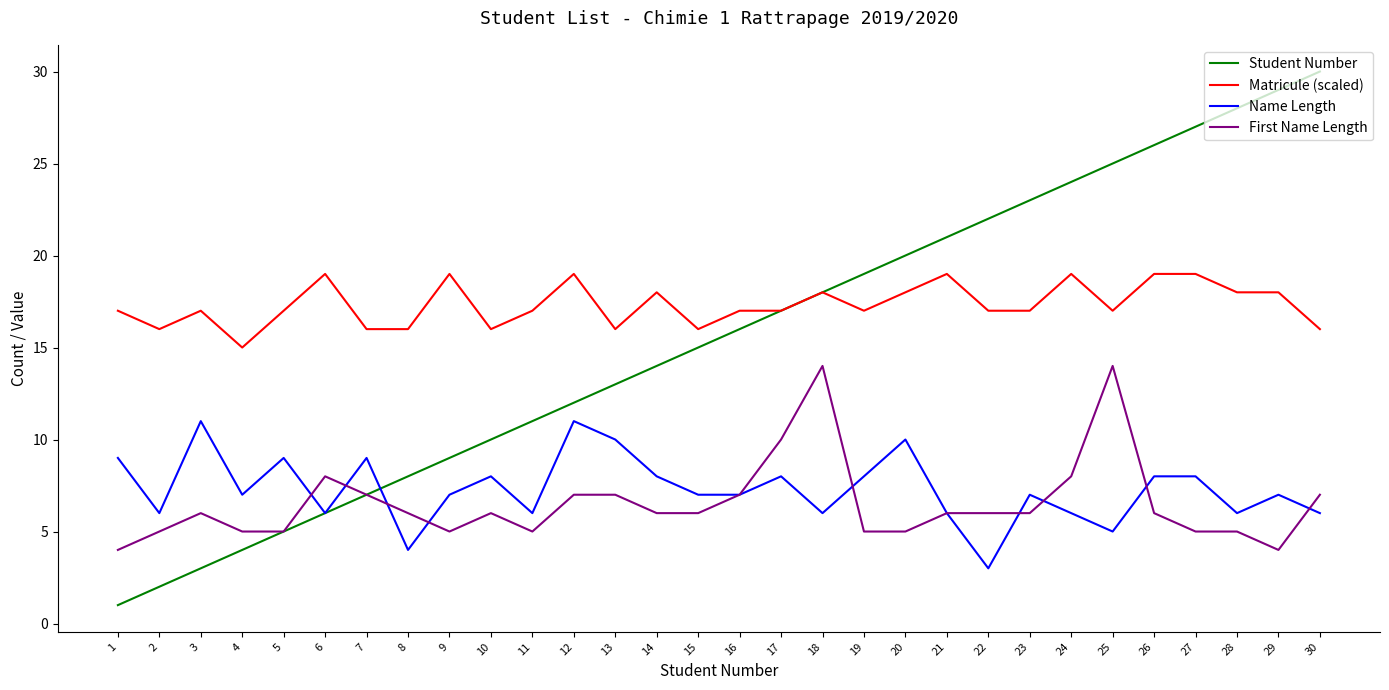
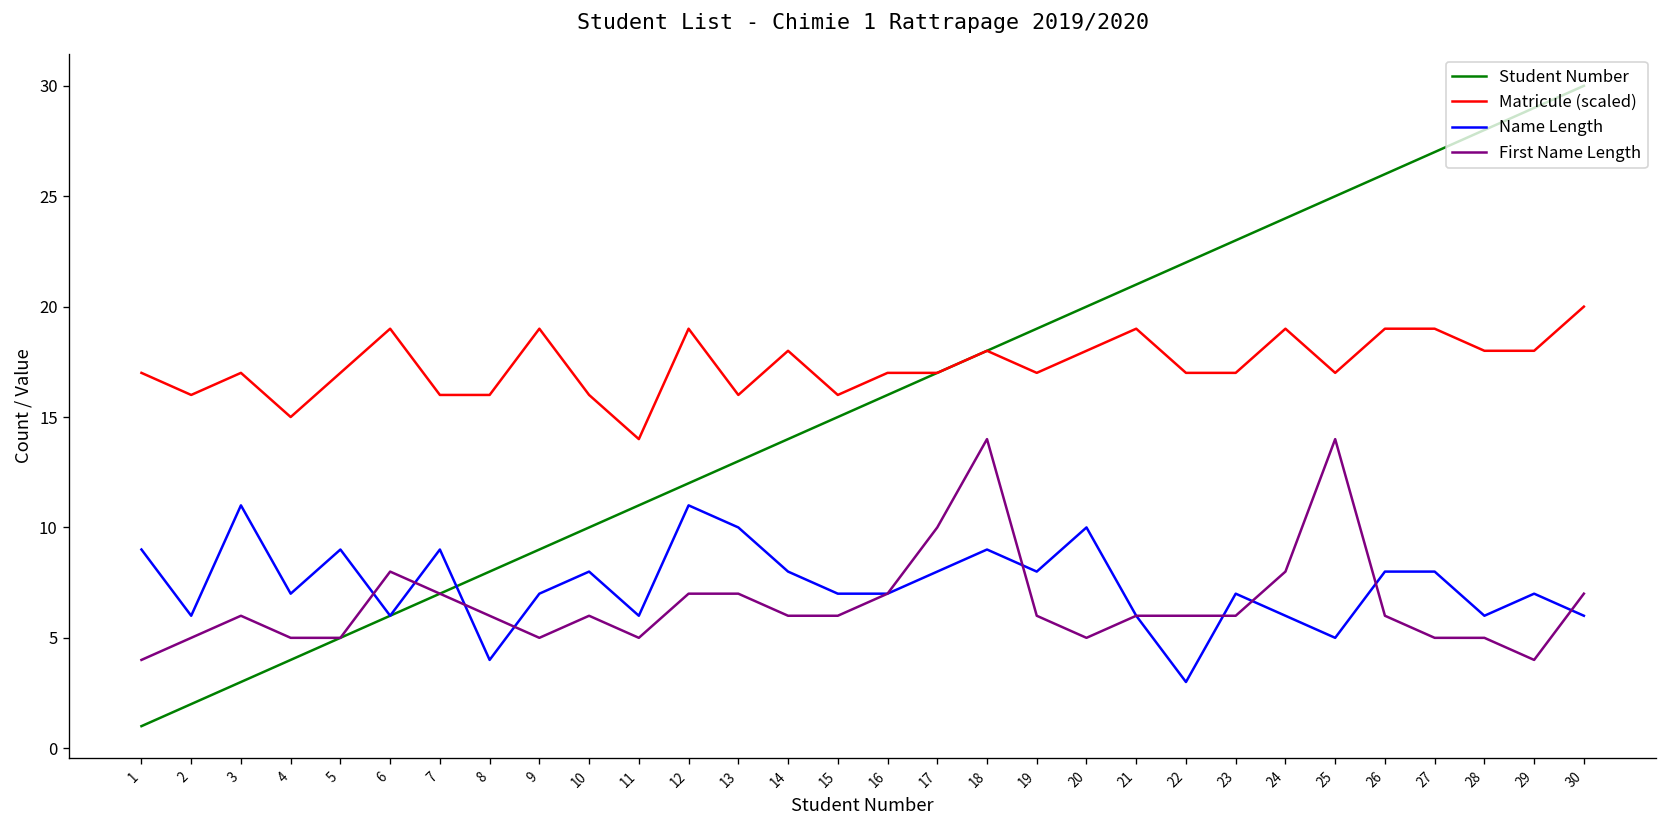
Matricule (scaled), 11: 17 -> 14
Name Length, 18: 6 -> 9
First Name Length, 19: 5 -> 6
Matricule (scaled), 30: 16 -> 20
